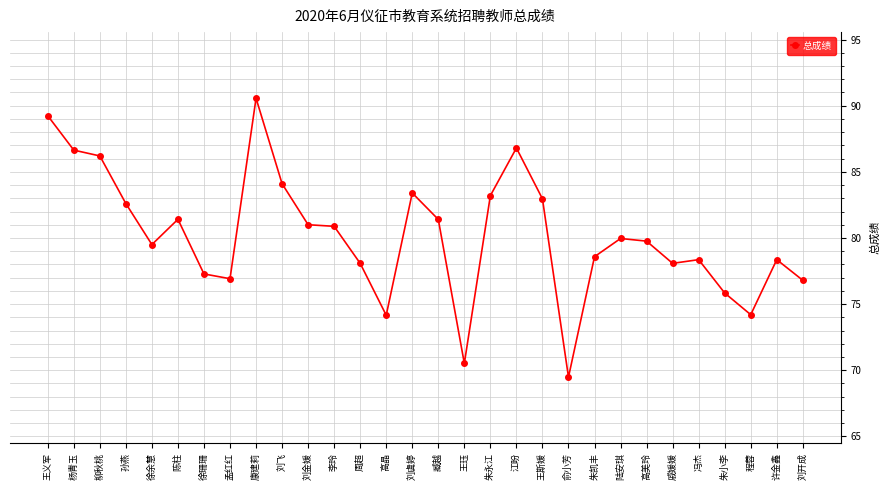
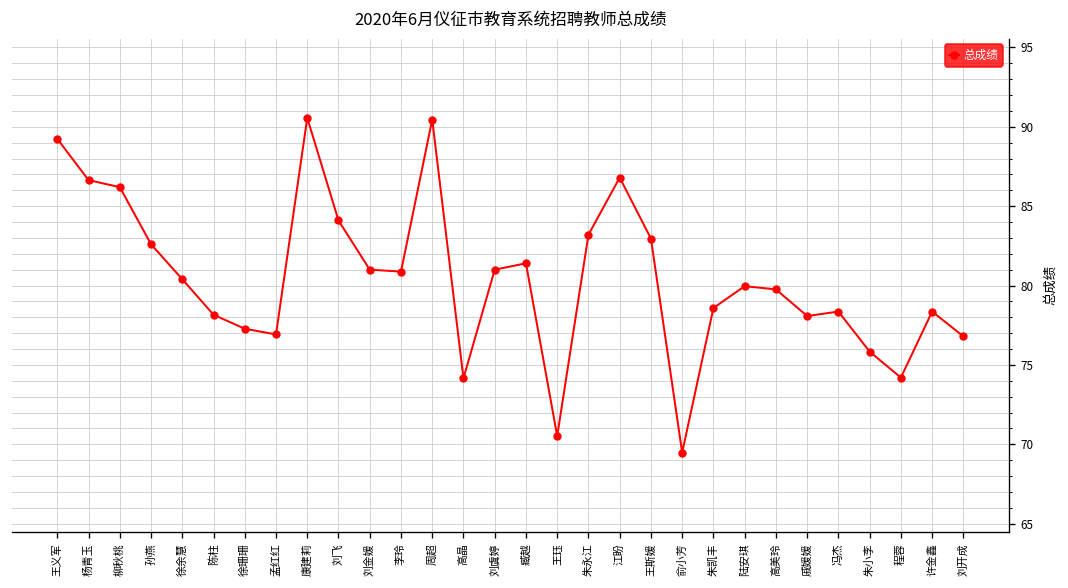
徐余慧: 79.5 -> 80.4
陈柱: 81.4 -> 78.2
周超: 78.1 -> 90.5
刘虞婷: 83.4 -> 81.0
